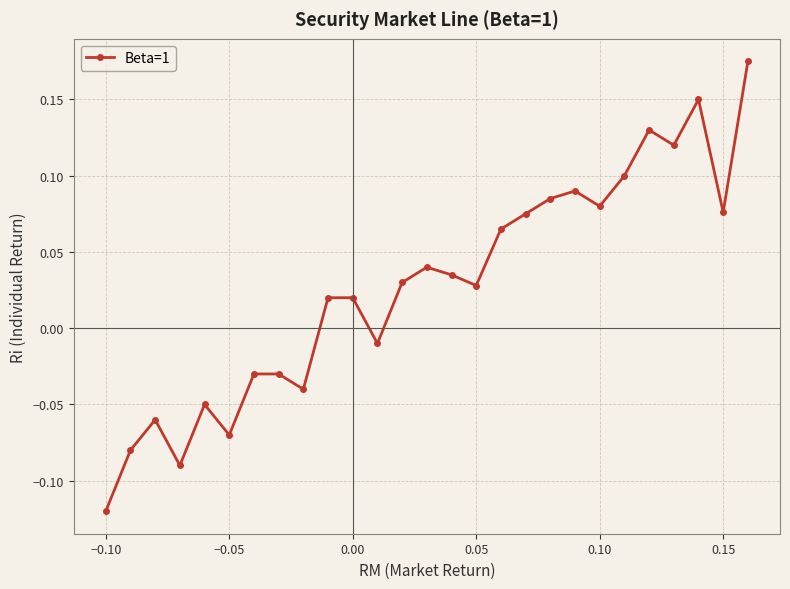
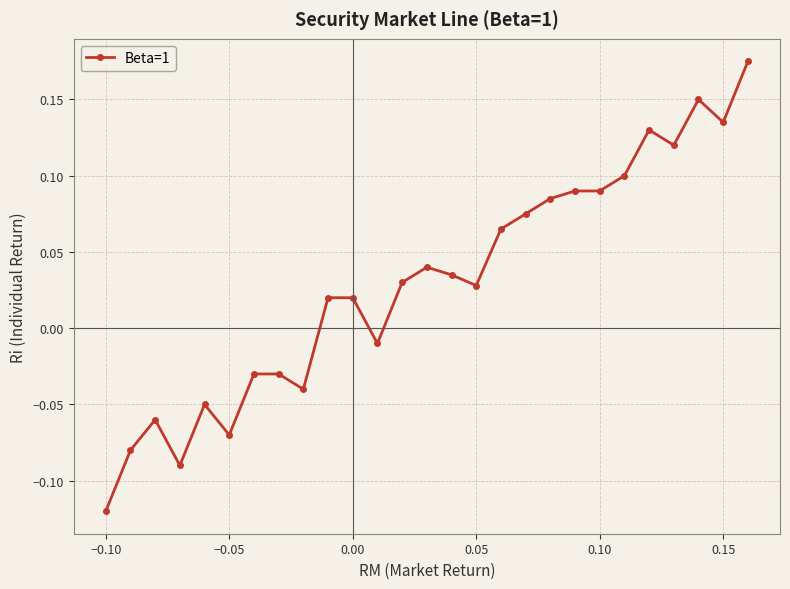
0.10: 0.08 -> 0.09
0.15: 0.076 -> 0.135
